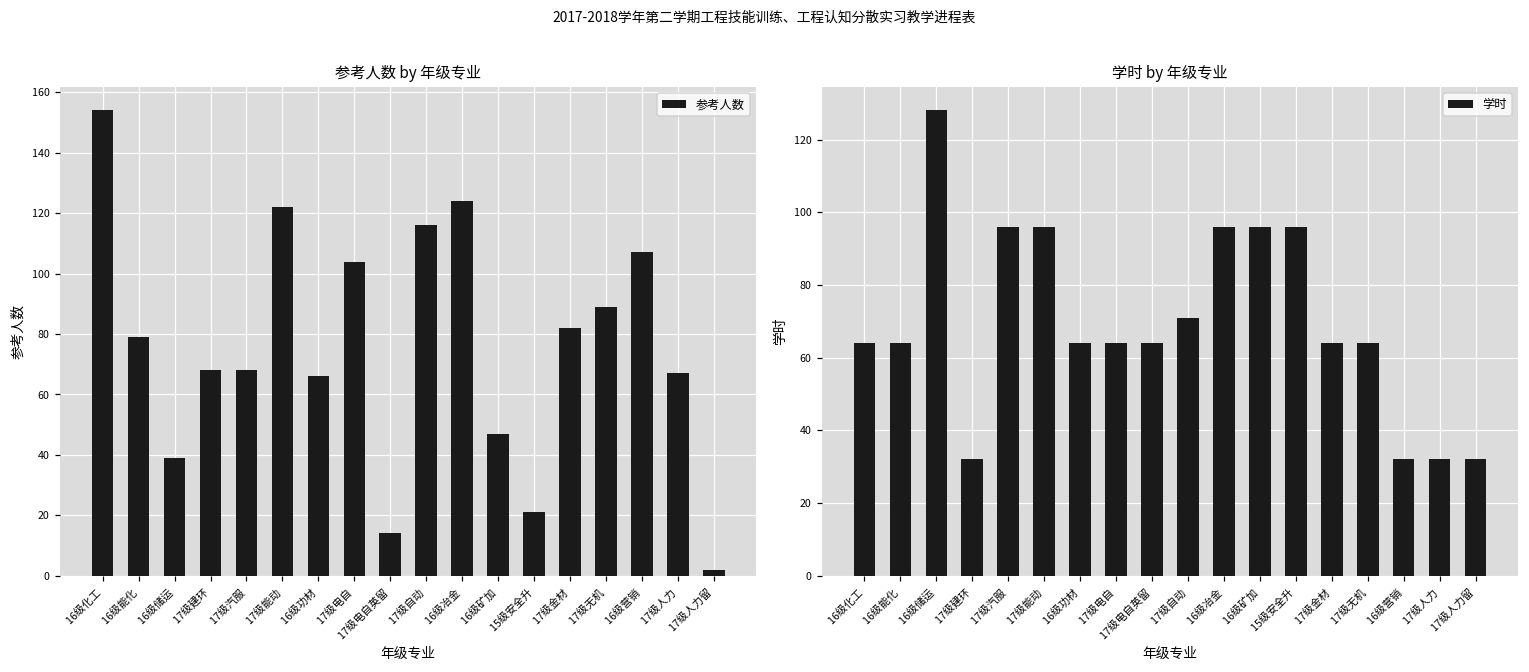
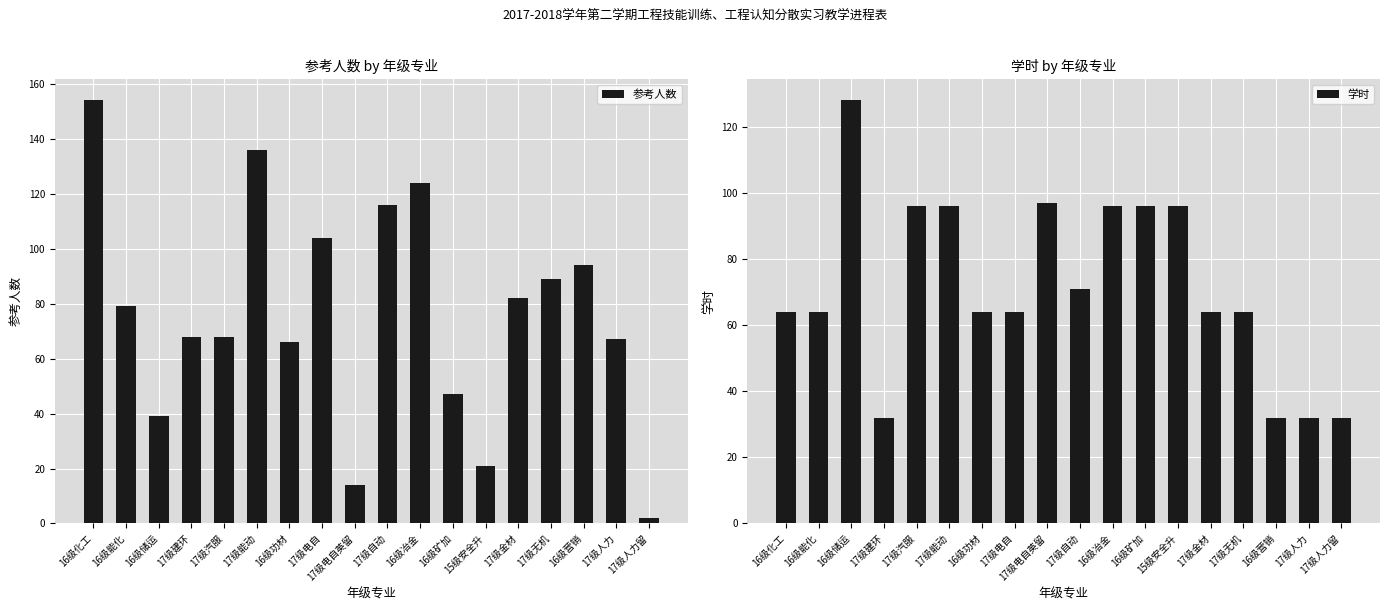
参考人数 by 年级专业, 17级能动: 122 -> 136
参考人数 by 年级专业, 16级营销: 107 -> 94
学时 by 年级专业, 17级电自英留: 64 -> 97
